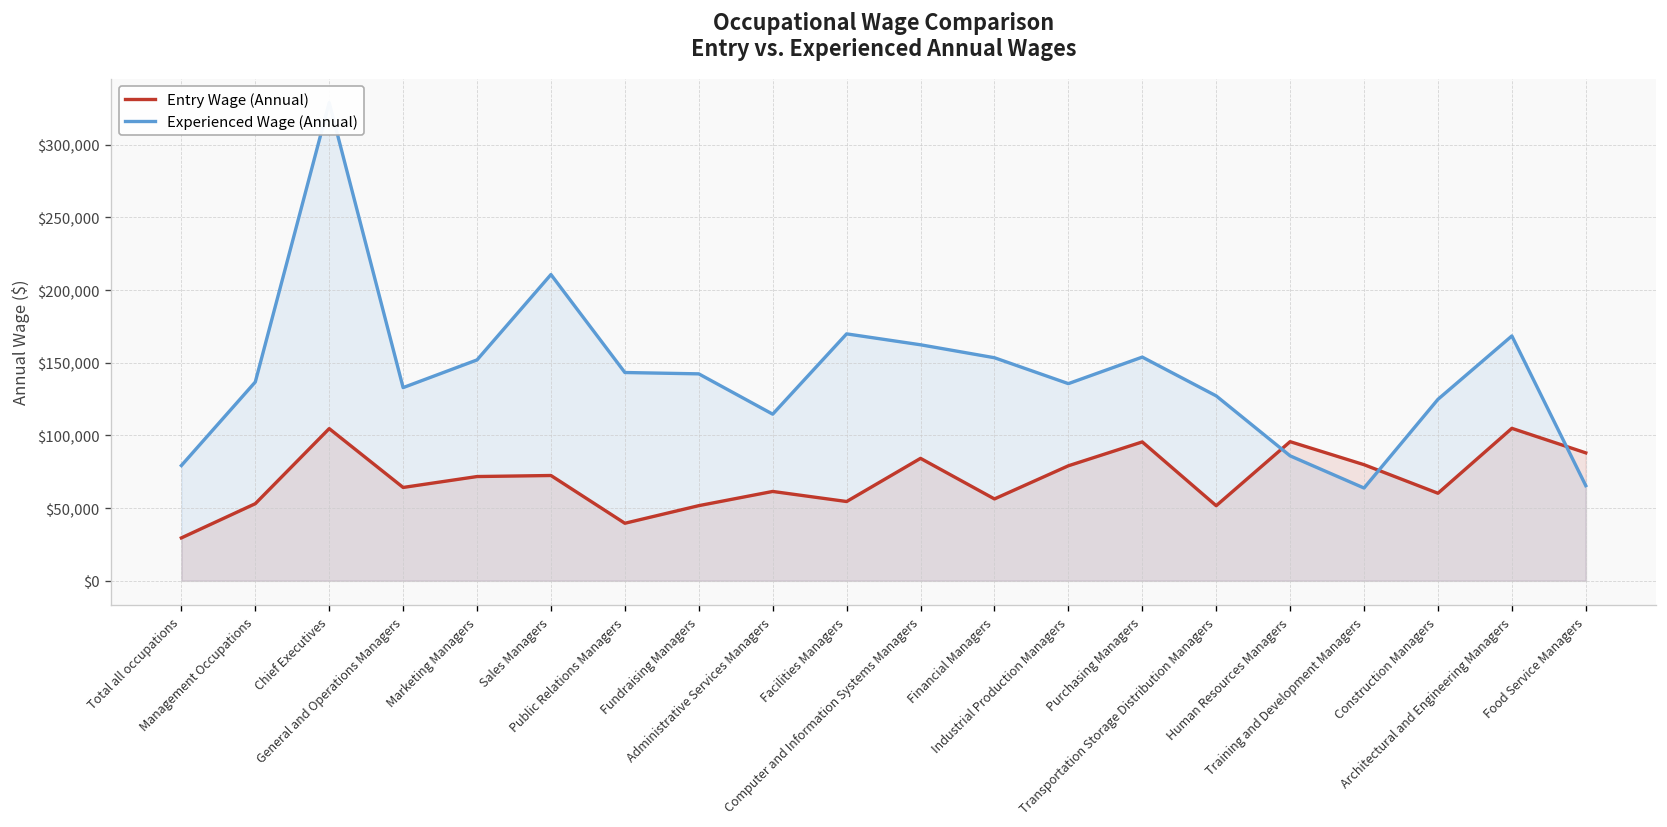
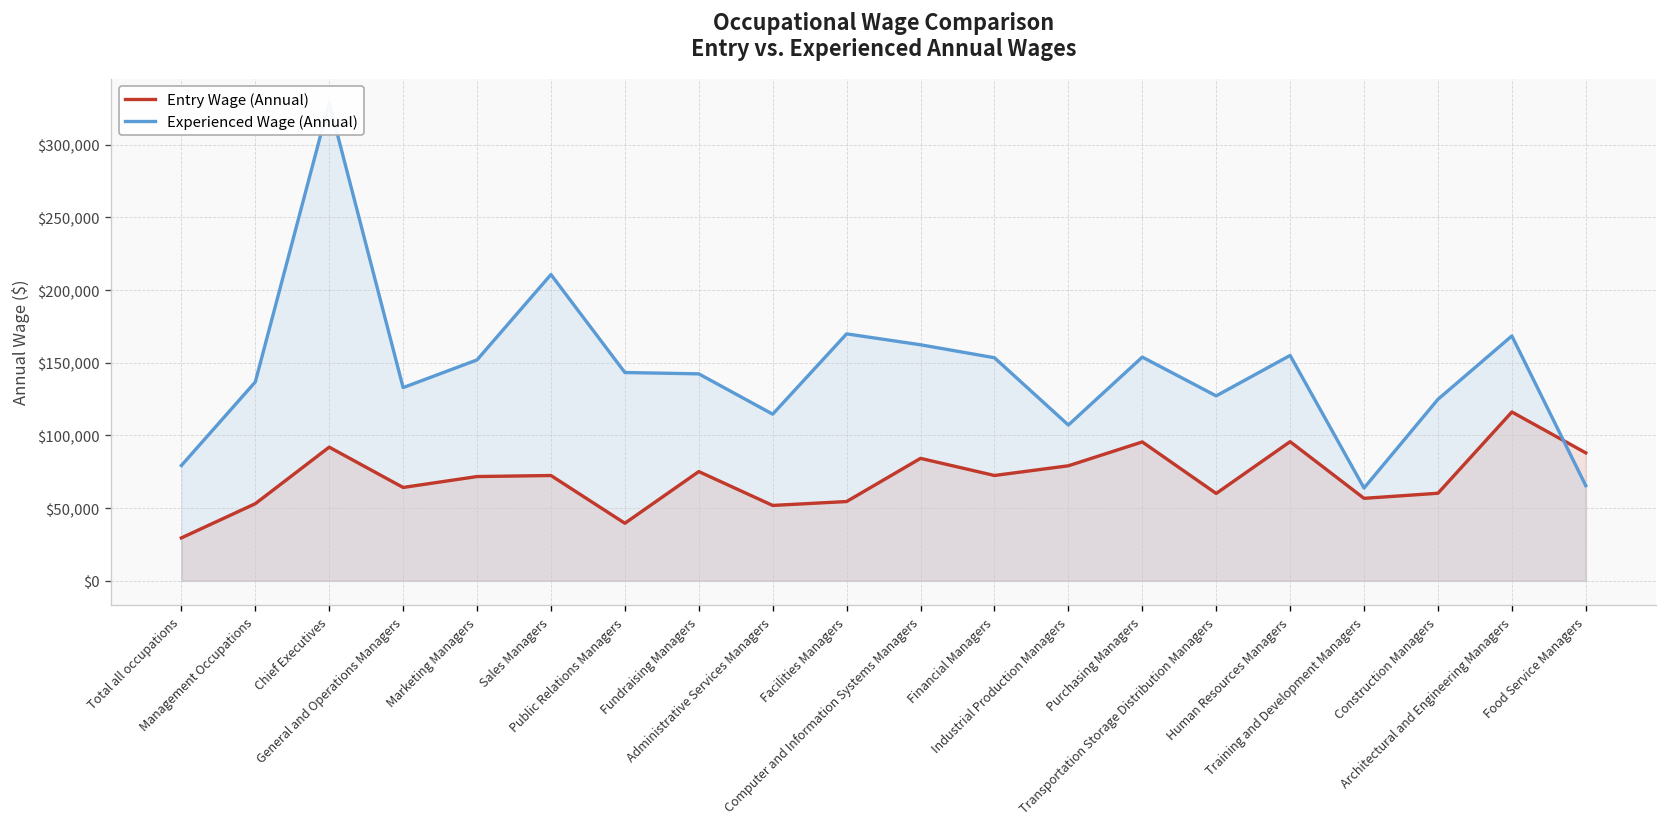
Entry Wage (Annual), Chief Executives: $105,000 -> $92,000
Entry Wage (Annual), Fundraising Managers: $52,000 -> $75,000
Entry Wage (Annual), Administrative Services Managers: $61,000 -> $52,000
Entry Wage (Annual), Financial Managers: $56,000 -> $72,000
Experienced Wage (Annual), Industrial Production Managers: $136,000 -> $107,000
Entry Wage (Annual), Transportation Storage Distribution Managers: $52,000 -> $60,000
Experienced Wage (Annual), Human Resources Managers: $86,000 -> $155,000
Entry Wage (Annual), Training and Development Managers: $80,000 -> $57,000
Entry Wage (Annual), Architectural and Engineering Managers: $105,000 -> $116,000
